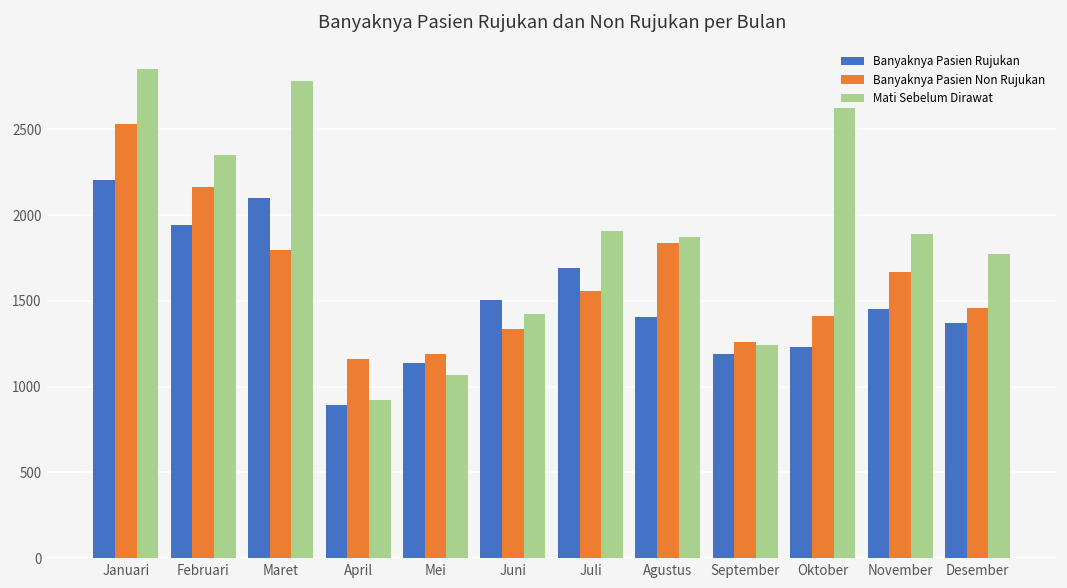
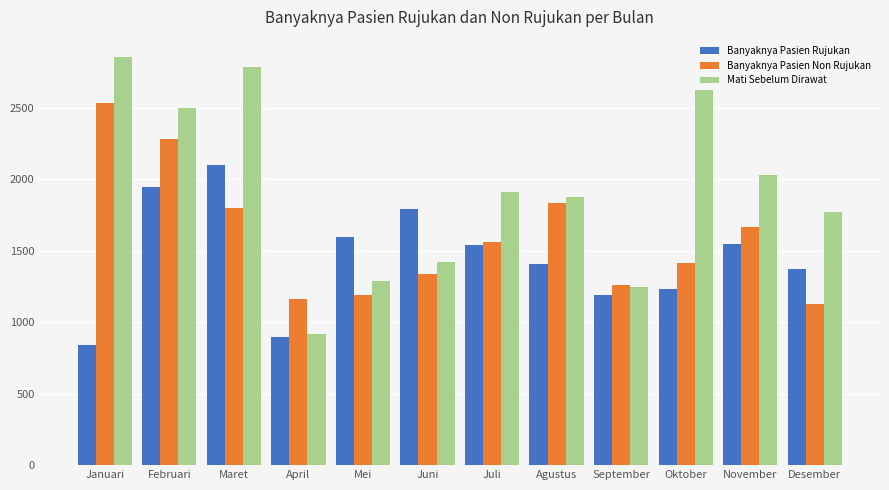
Banyaknya Pasien Rujukan, Januari: 2210 -> 840
Banyaknya Pasien Non Rujukan, Februari: 2170 -> 2280
Mati Sebelum Dirawat, Februari: 2350 -> 2500
Banyaknya Pasien Rujukan, Mei: 1140 -> 1590
Mati Sebelum Dirawat, Mei: 1070 -> 1290
Banyaknya Pasien Rujukan, Juni: 1510 -> 1790
Banyaknya Pasien Rujukan, Juli: 1690 -> 1540
Banyaknya Pasien Rujukan, November: 1450 -> 1550
Mati Sebelum Dirawat, November: 1890 -> 2030
Banyaknya Pasien Non Rujukan, Desember: 1460 -> 1130
